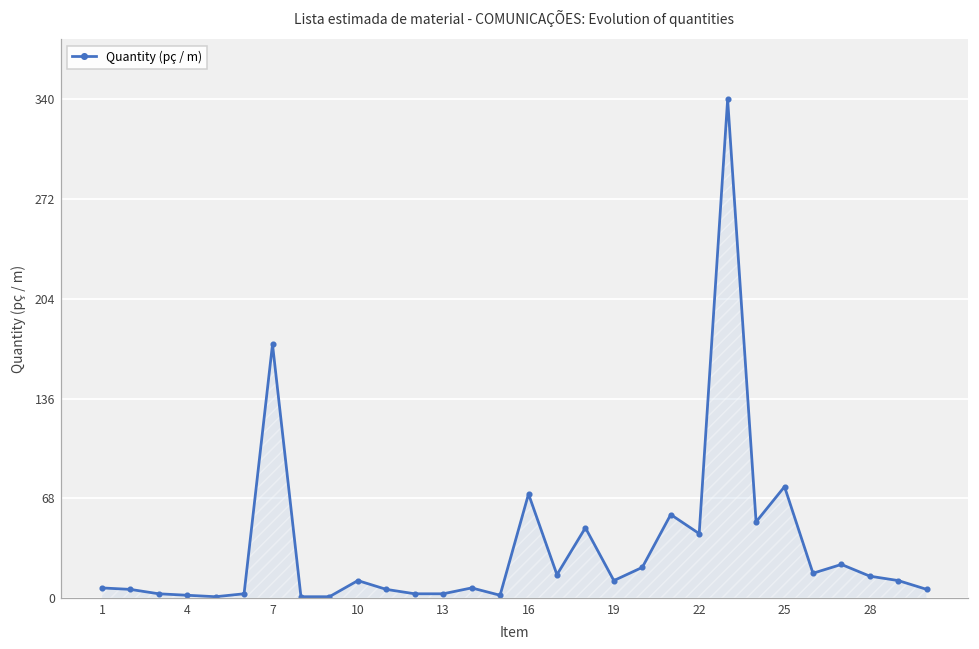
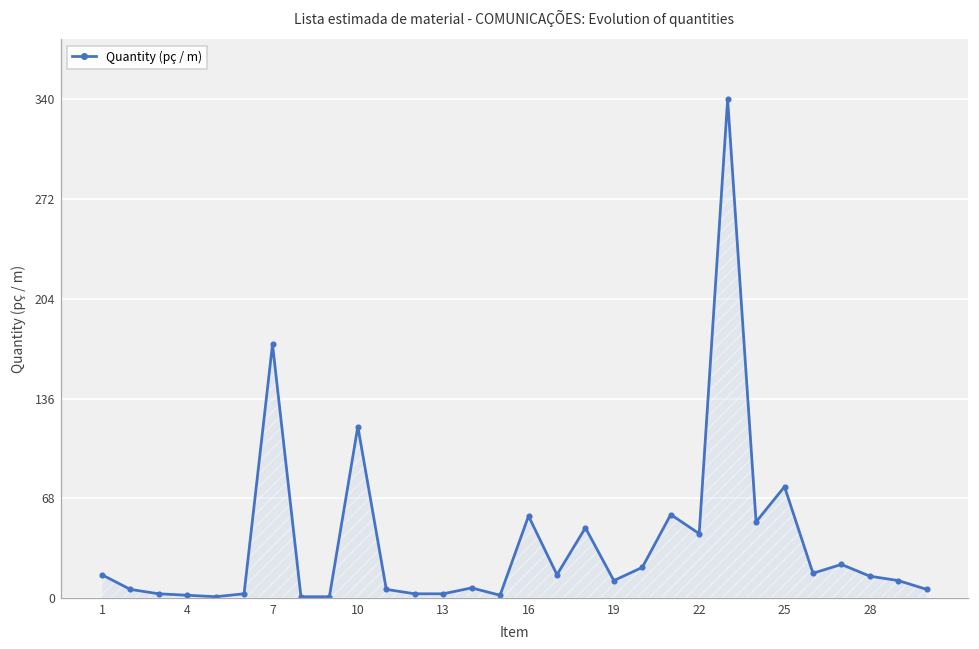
1: 7 -> 16
10: 12 -> 117
16: 71 -> 56
